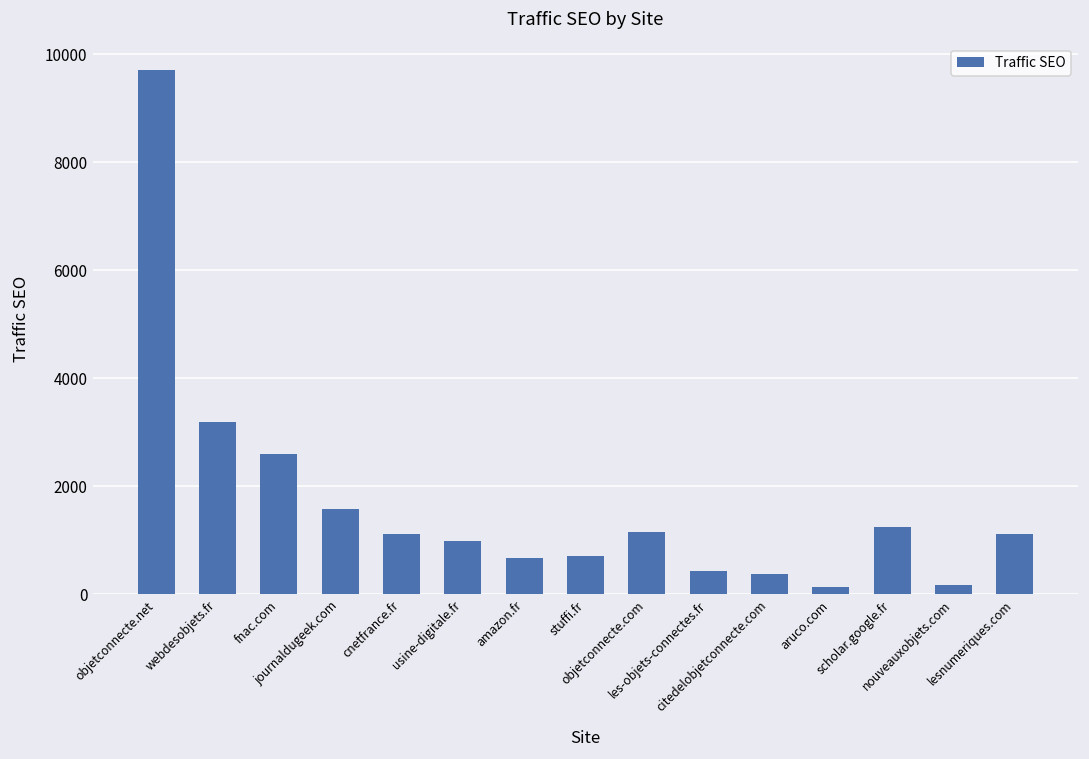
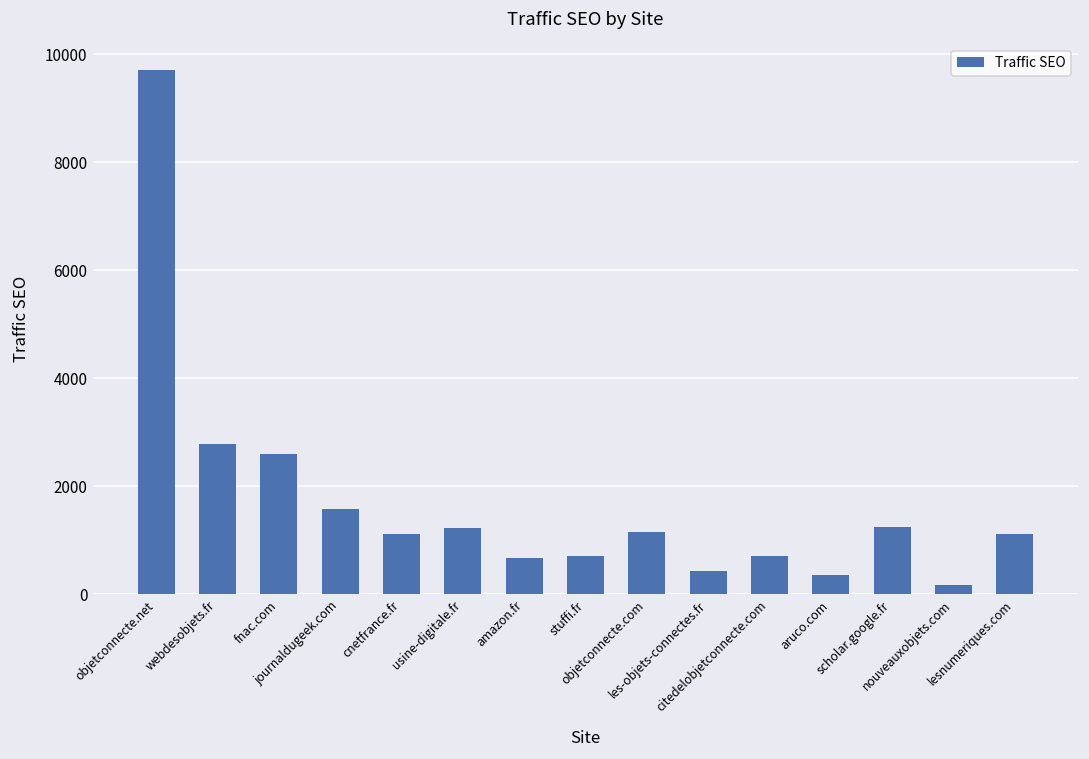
webdesobjets.fr: 3200 -> 2800
usine-digitale.fr: 1000 -> 1200
citedelobjetconnecte.com: 400 -> 700
aruco.com: 100 -> 300
